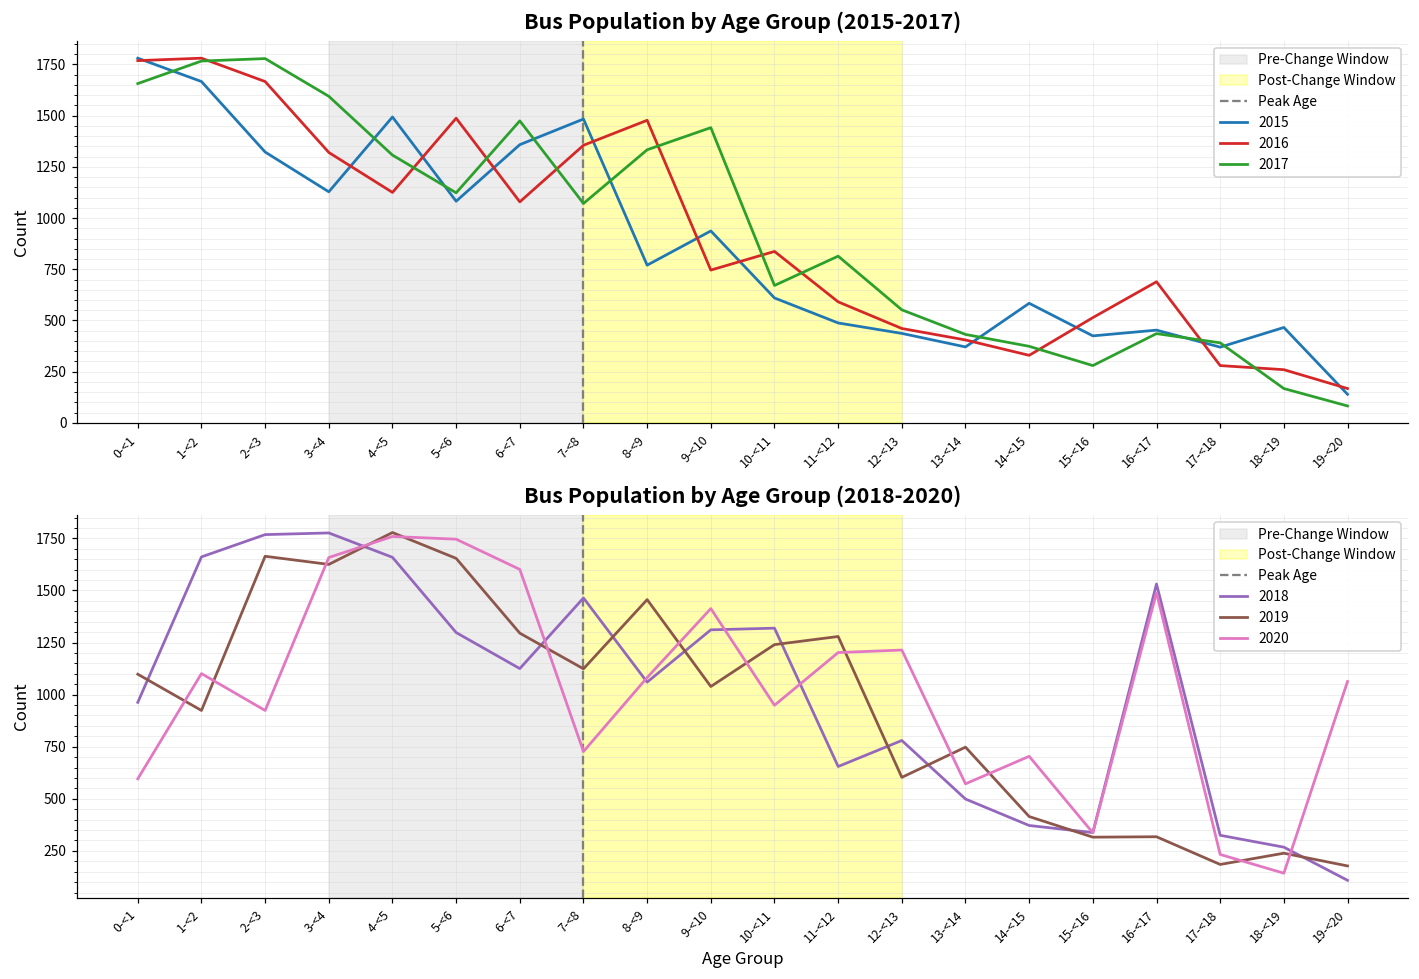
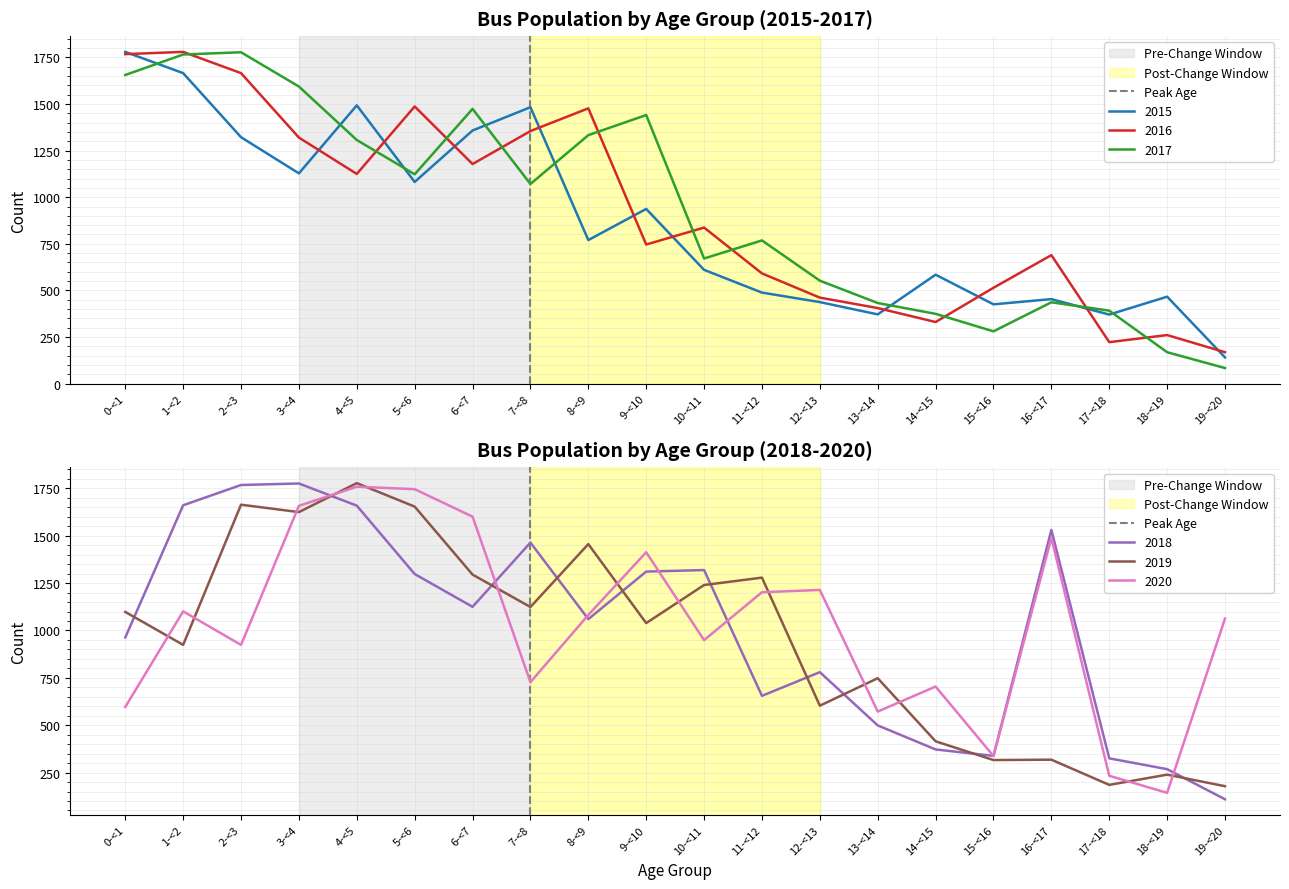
Bus Population by Age Group (2015-2017), 2016, 6-<7: 1080 -> 1180
Bus Population by Age Group (2015-2017), 2017, 11-<12: 810 -> 770
Bus Population by Age Group (2015-2017), 2016, 17-<18: 280 -> 220
